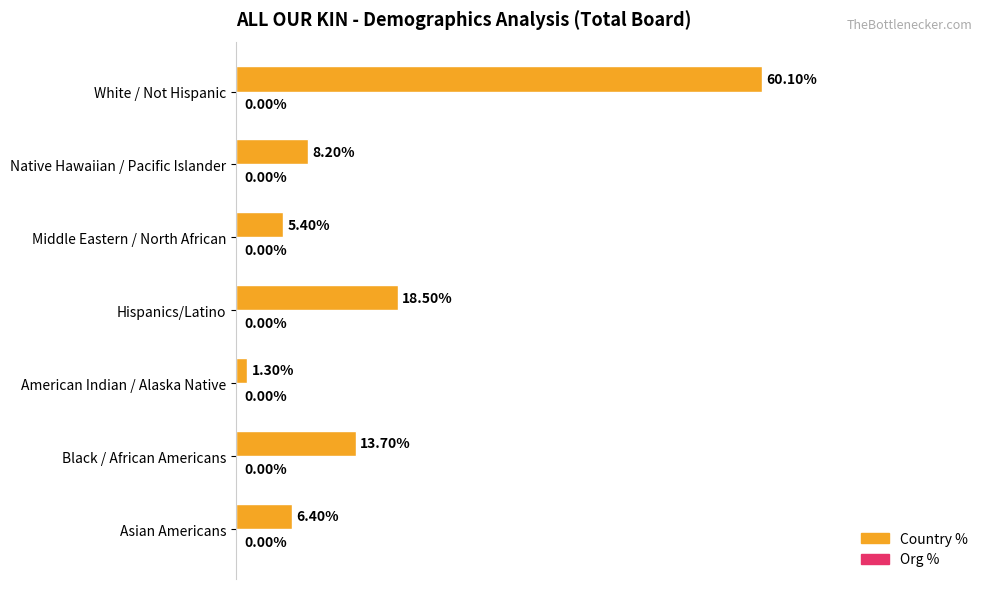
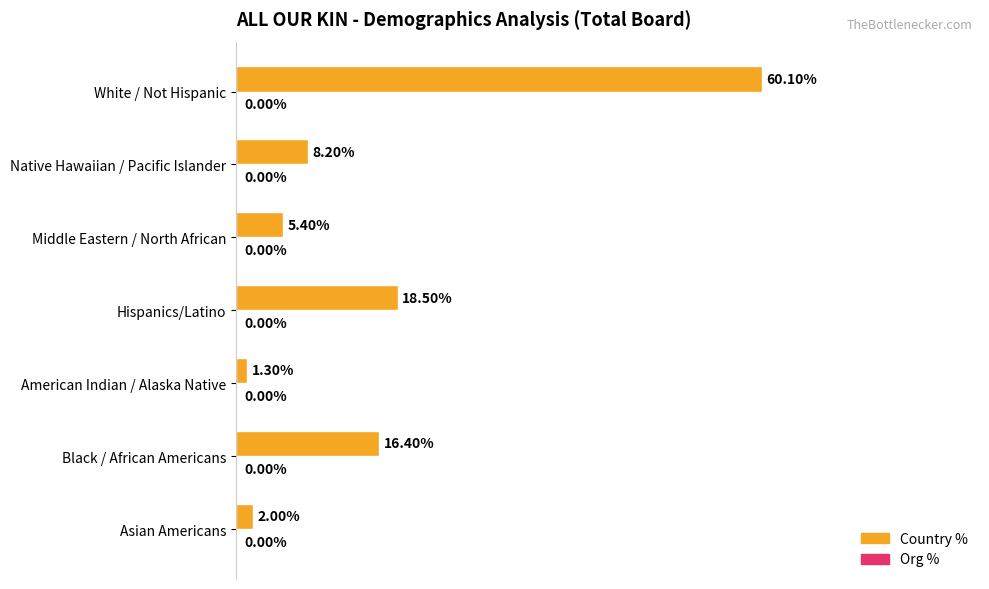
Country %, Black / African Americans: 13.70% -> 16.40%
Country %, Asian Americans: 6.40% -> 2.00%
